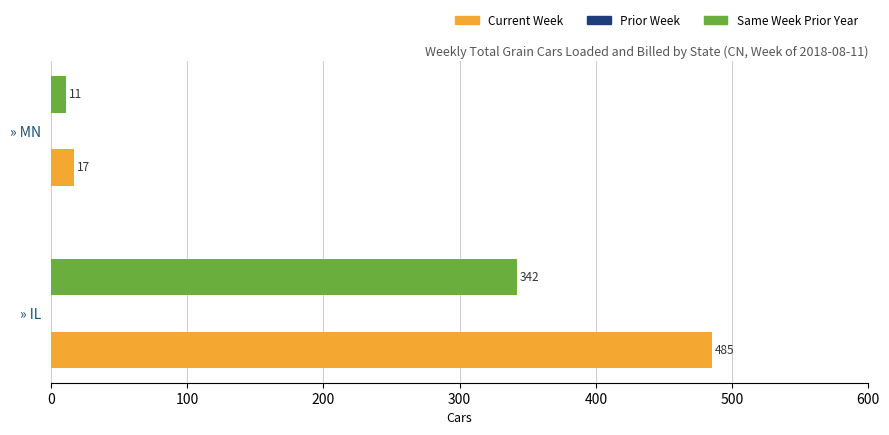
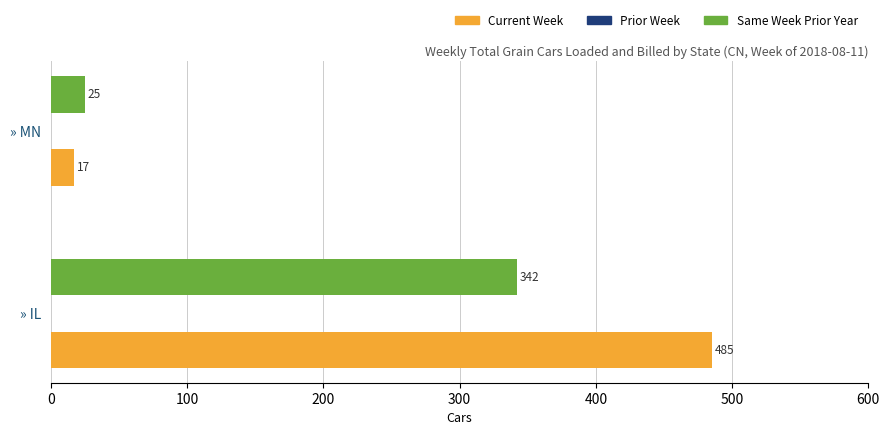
Same Week Prior Year, » MN: 11 -> 25
